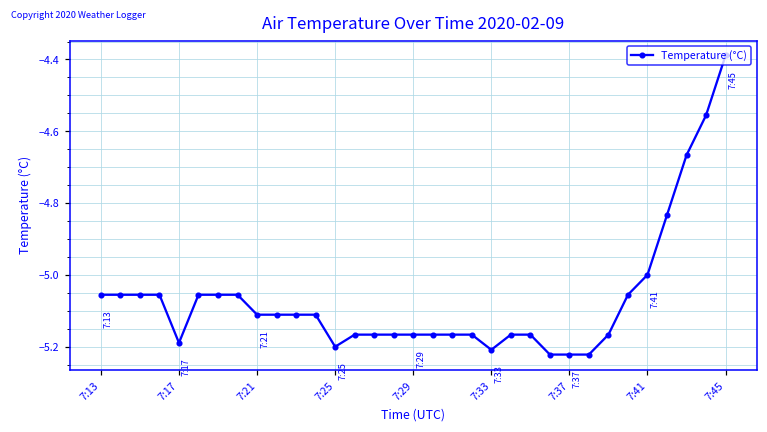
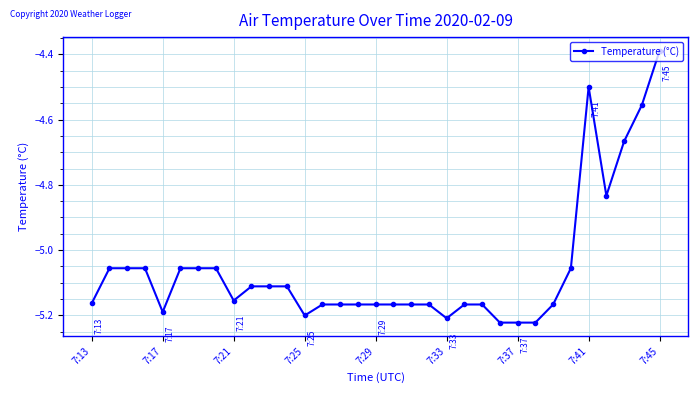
7:13: -5.06 -> -5.16
7:21: -5.11 -> -5.15
7:41: -5.0 -> -4.5
